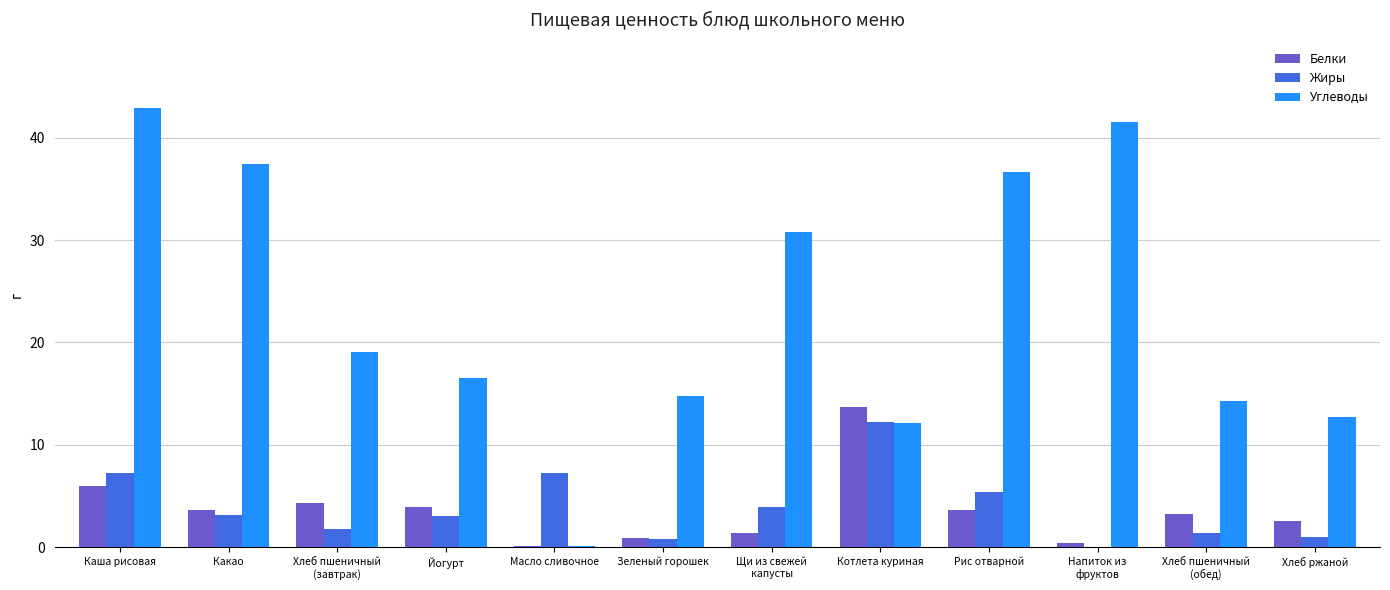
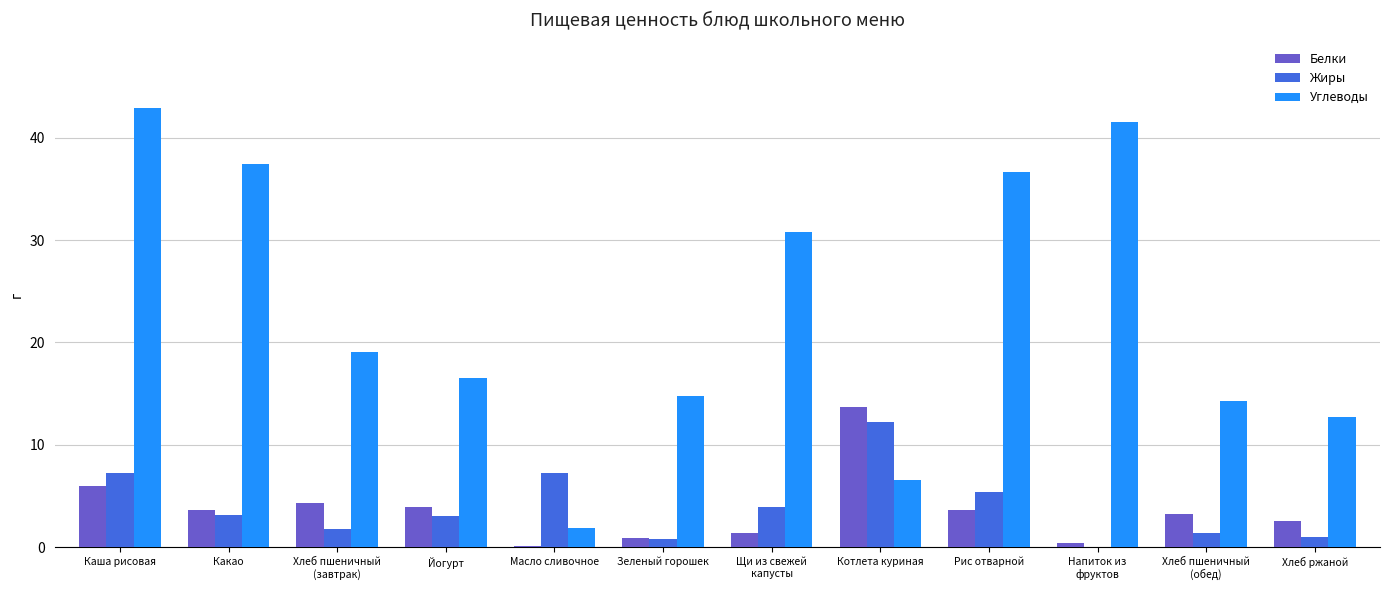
Углеводы, Масло сливочное: 0.1 -> 1.9
Углеводы, Котлета куриная: 12.2 -> 6.6
